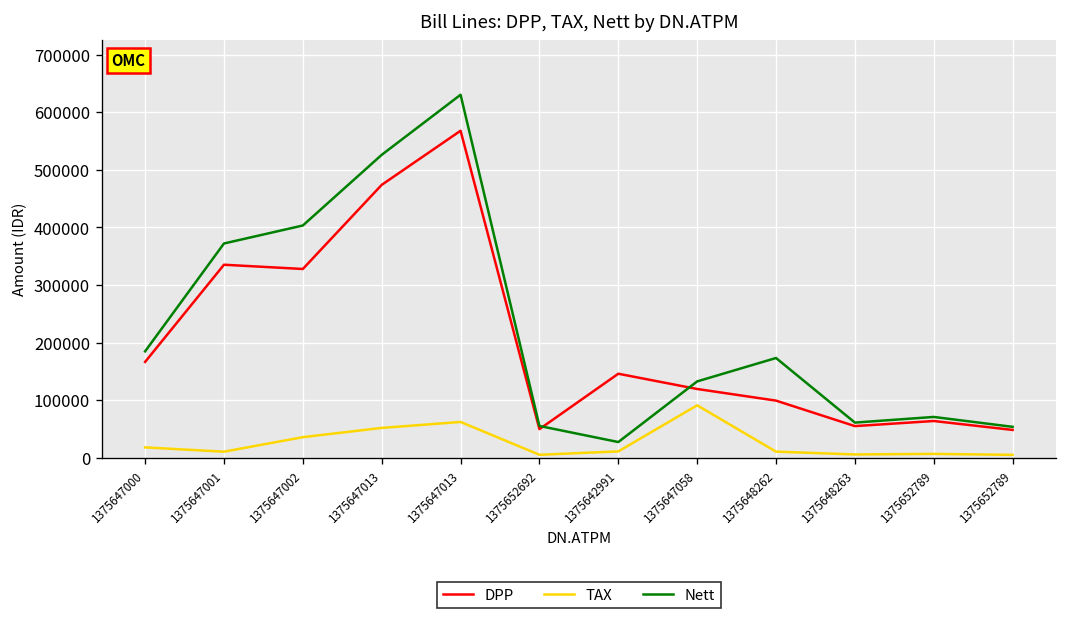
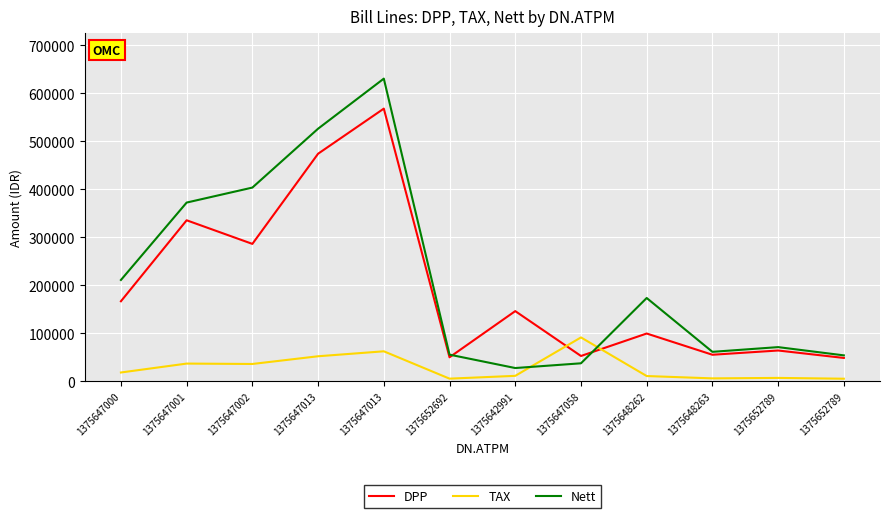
Nett, 1375647000: 180000 -> 210000
TAX, 1375647001: 10000 -> 40000
DPP, 1375647002: 330000 -> 290000
DPP, 1375647058: 120000 -> 50000
Nett, 1375647058: 130000 -> 40000
